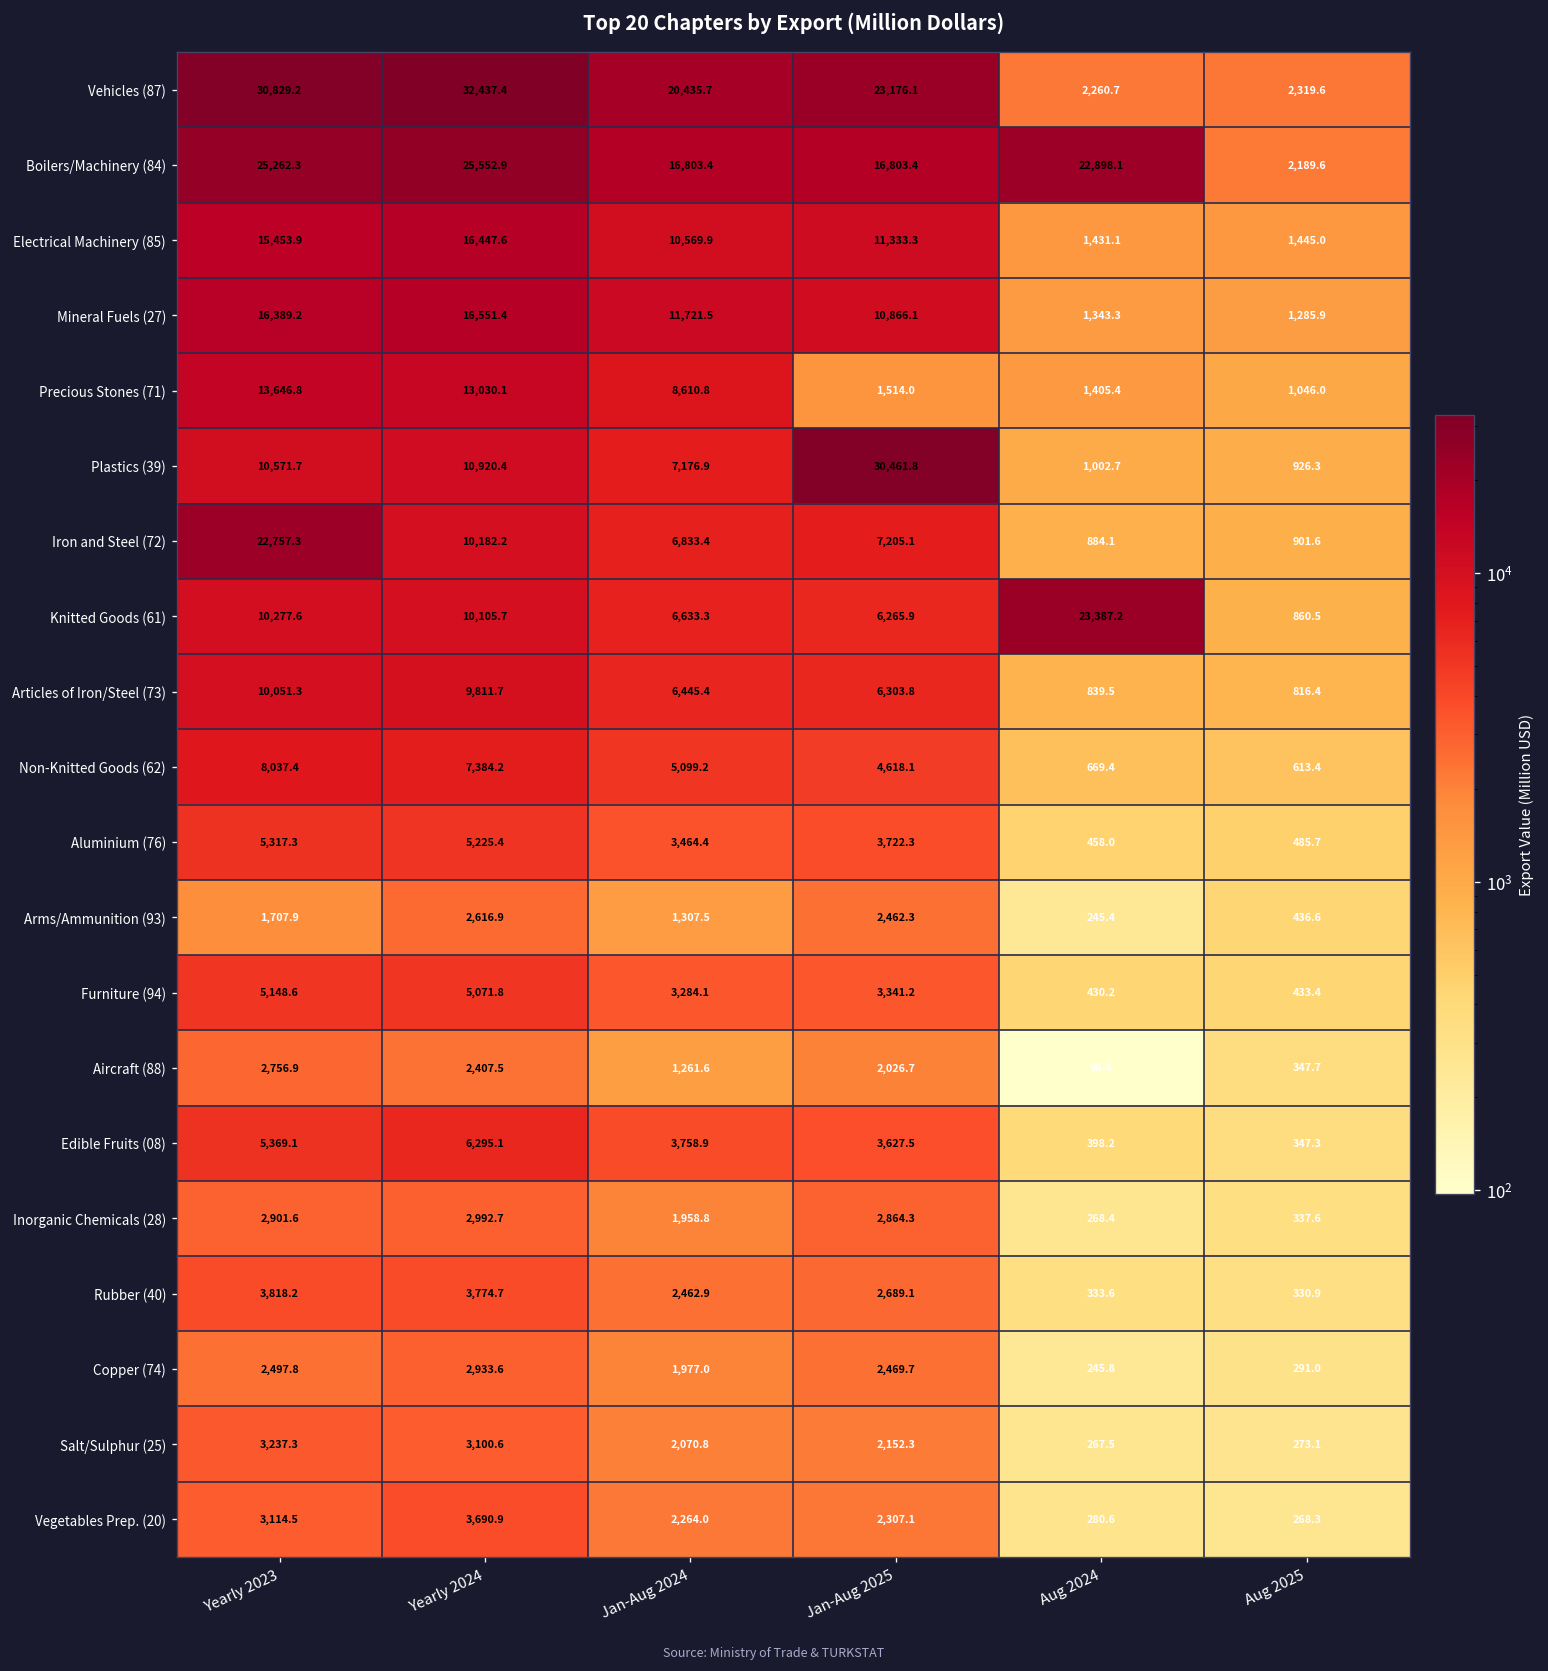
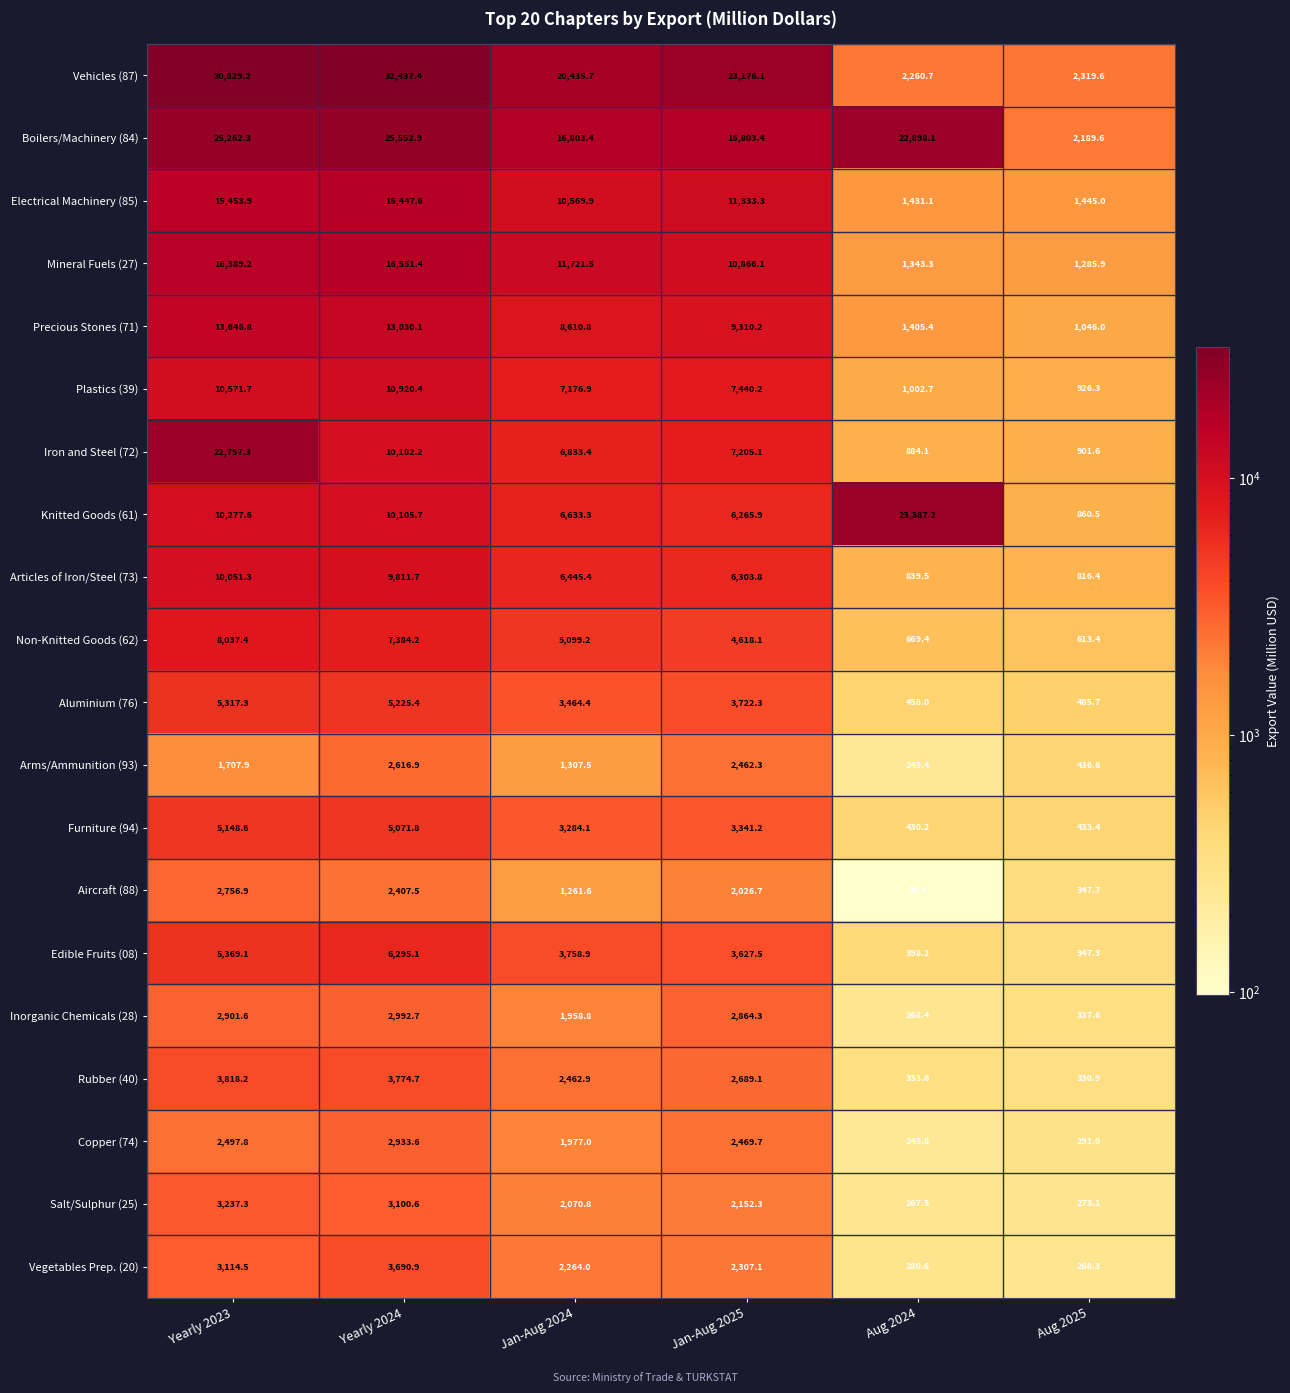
Precious Stones (71), Jan-Aug 2025: 1,514.0 -> 9,310.2
Plastics (39), Jan-Aug 2025: 30,461.8 -> 7,440.2
